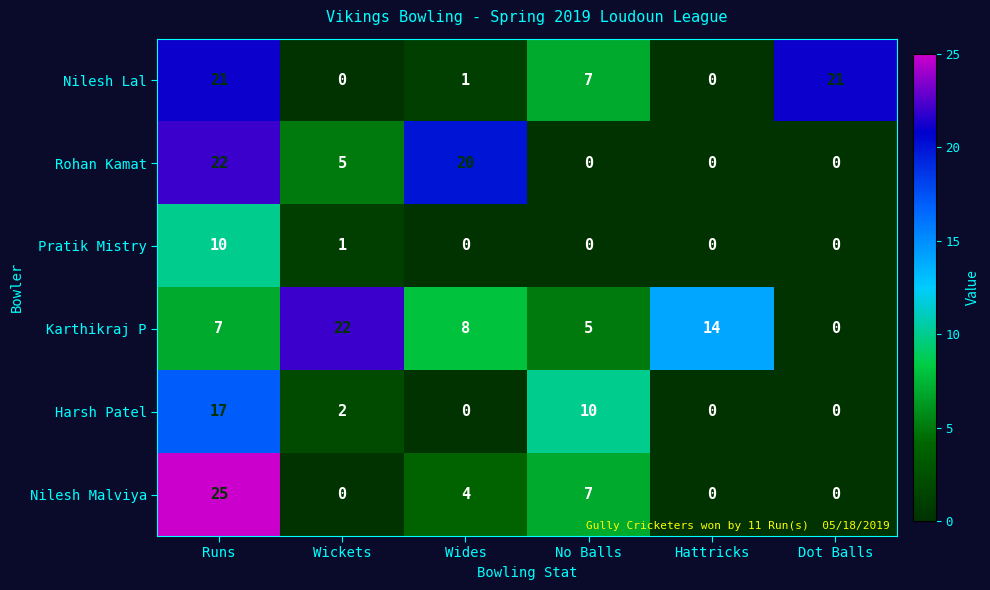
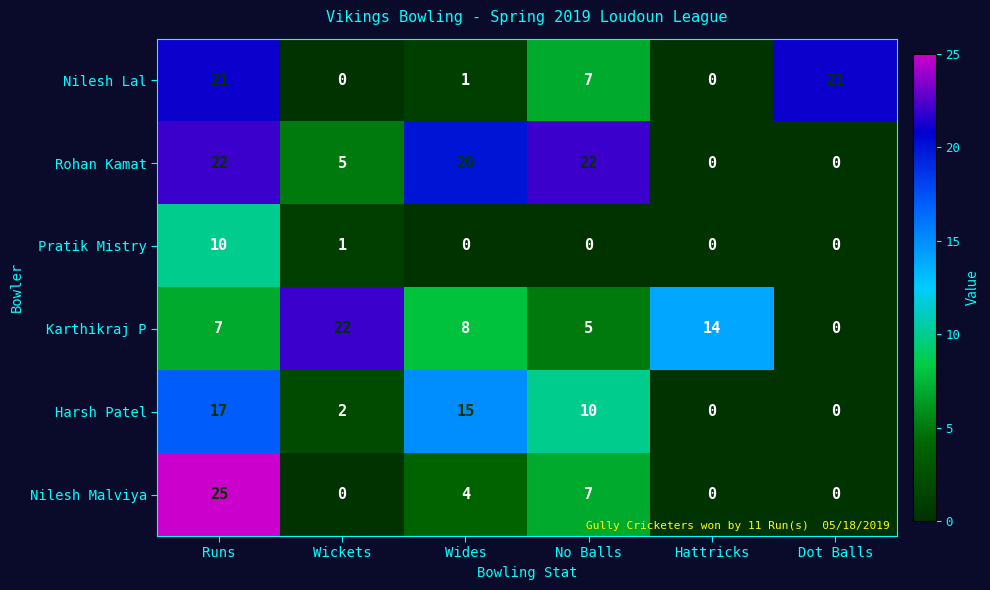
Rohan Kamat, No Balls: 0 -> 22
Harsh Patel, Wides: 0 -> 15
